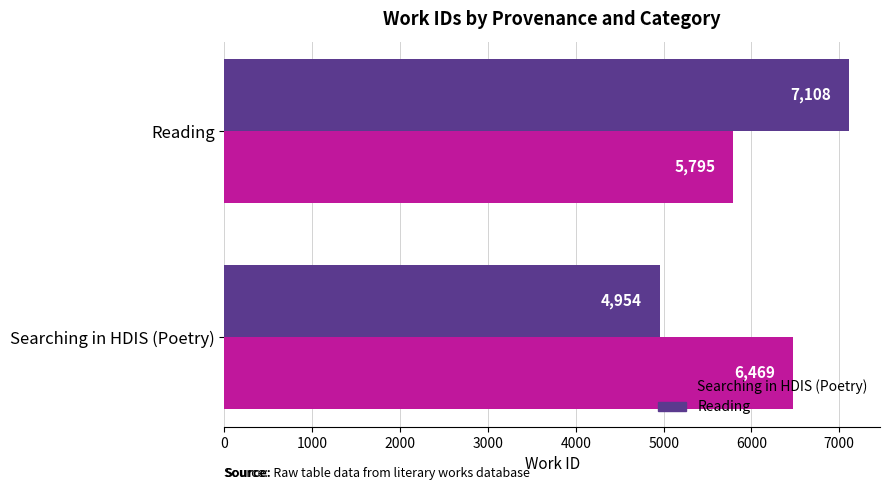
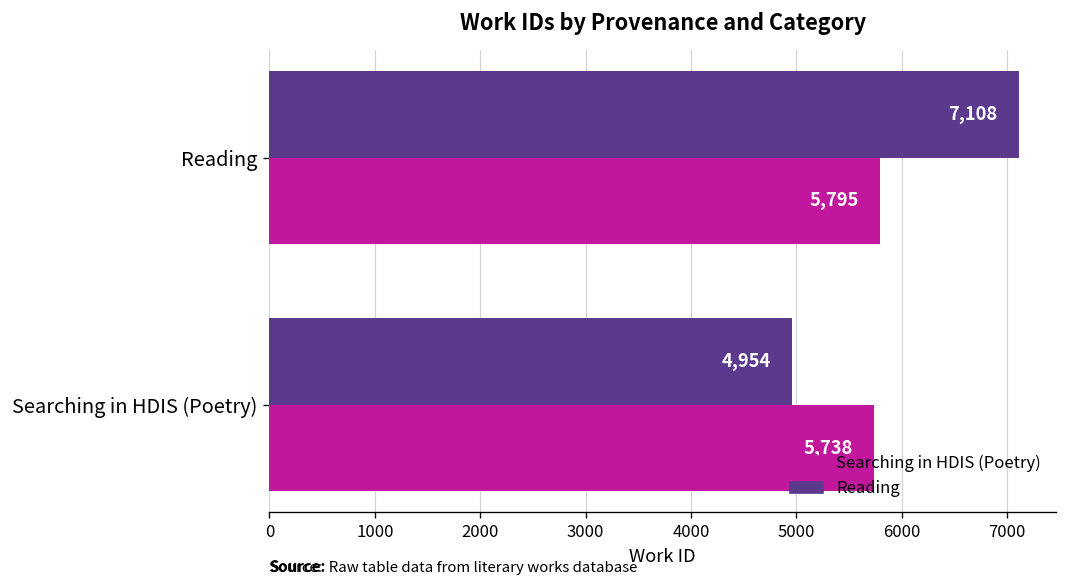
Searching in HDIS (Poetry), Searching in HDIS (Poetry): 6,469 -> 5,738
